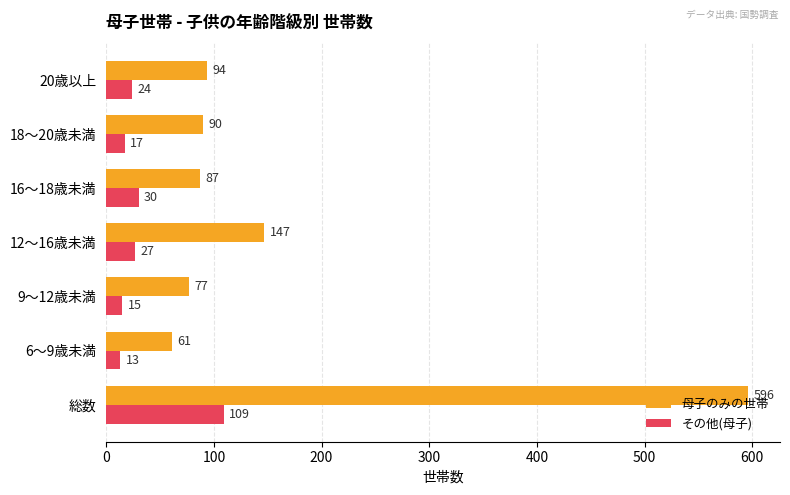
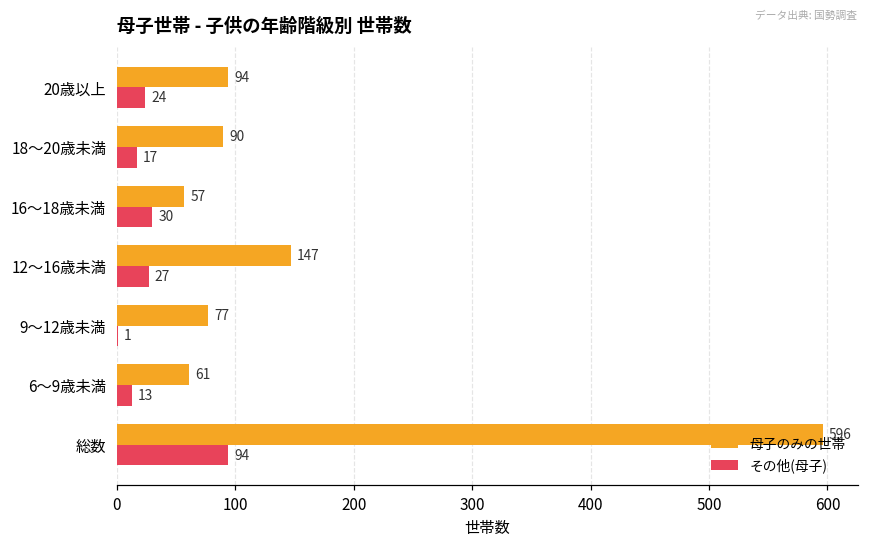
母子のみの世帯, 16～18歳未満: 87 -> 57
その他(母子), 9～12歳未満: 15 -> 1
その他(母子), 総数: 109 -> 94
